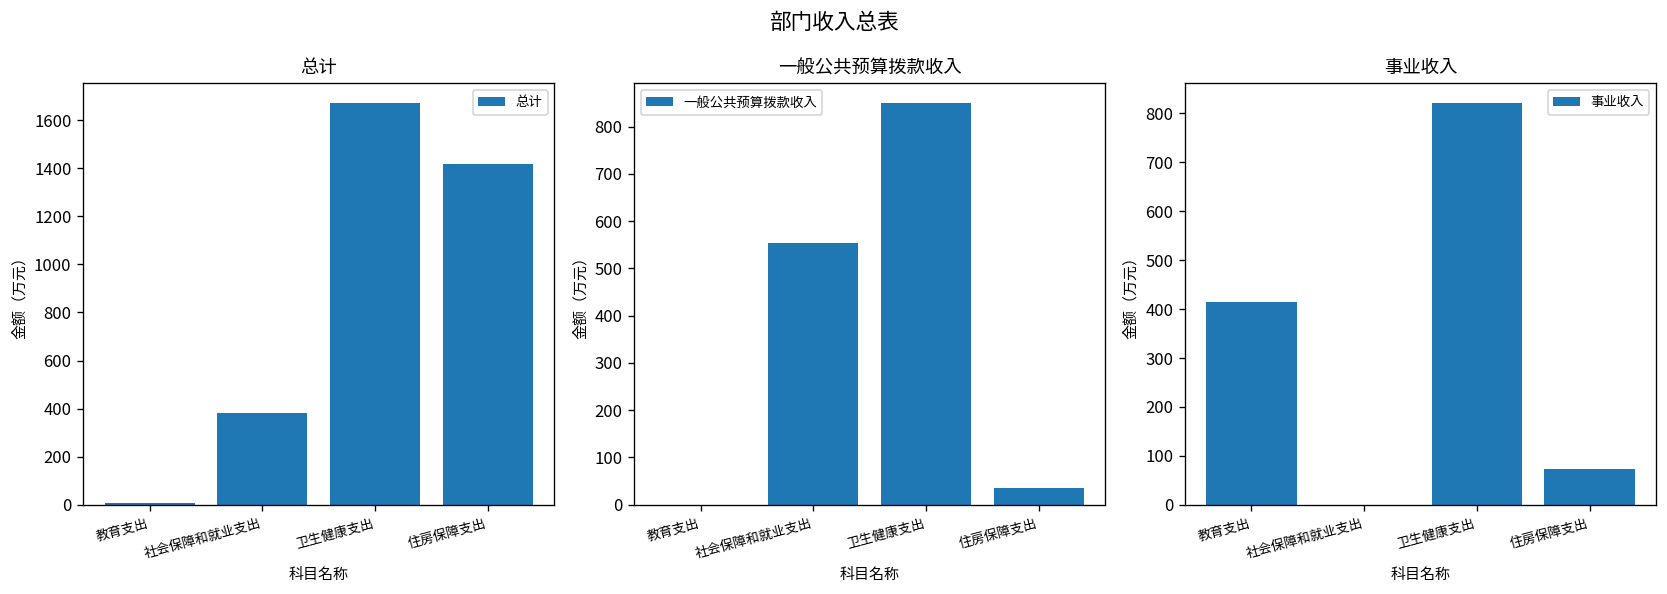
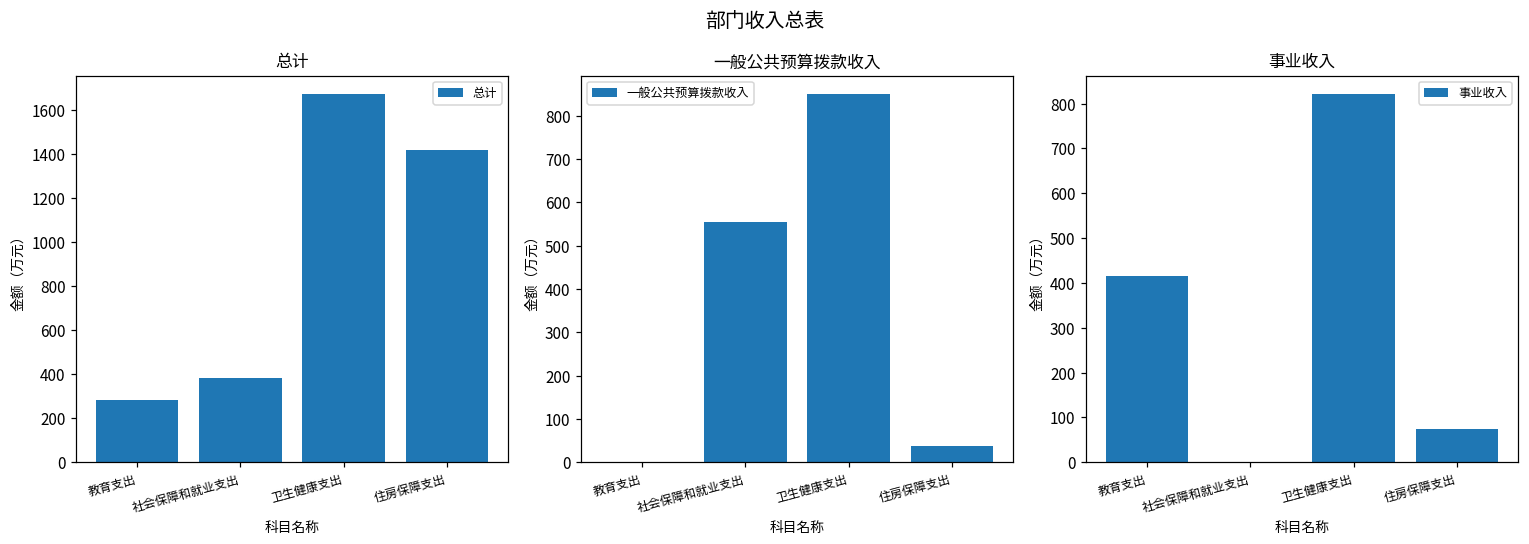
总计, 教育支出: 10 -> 280
